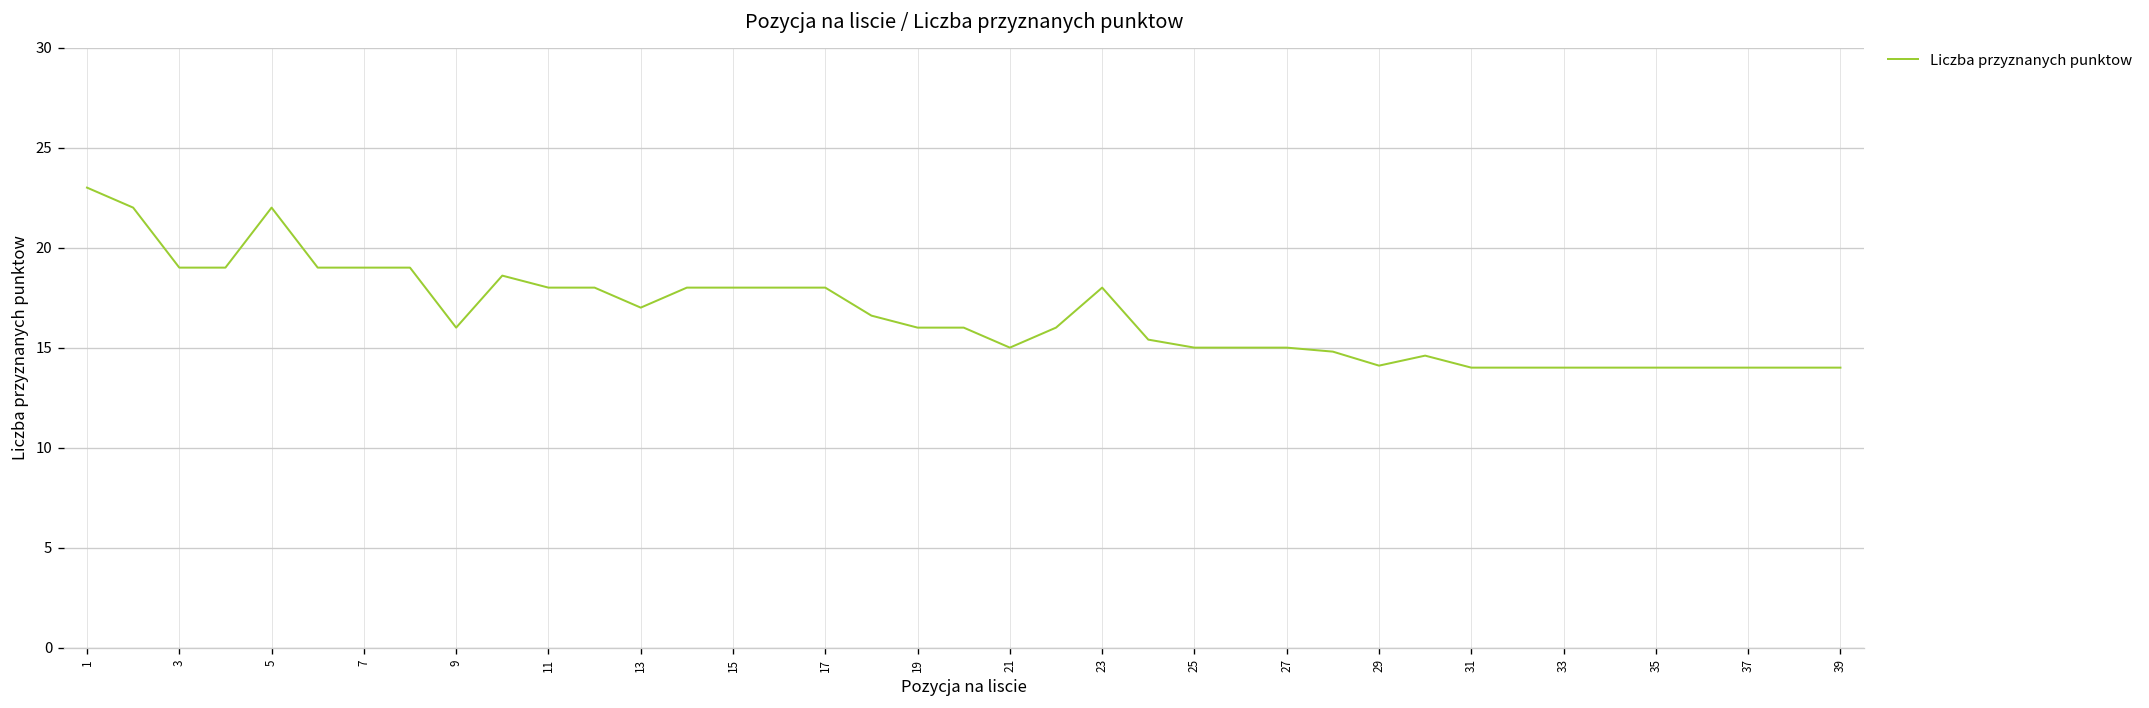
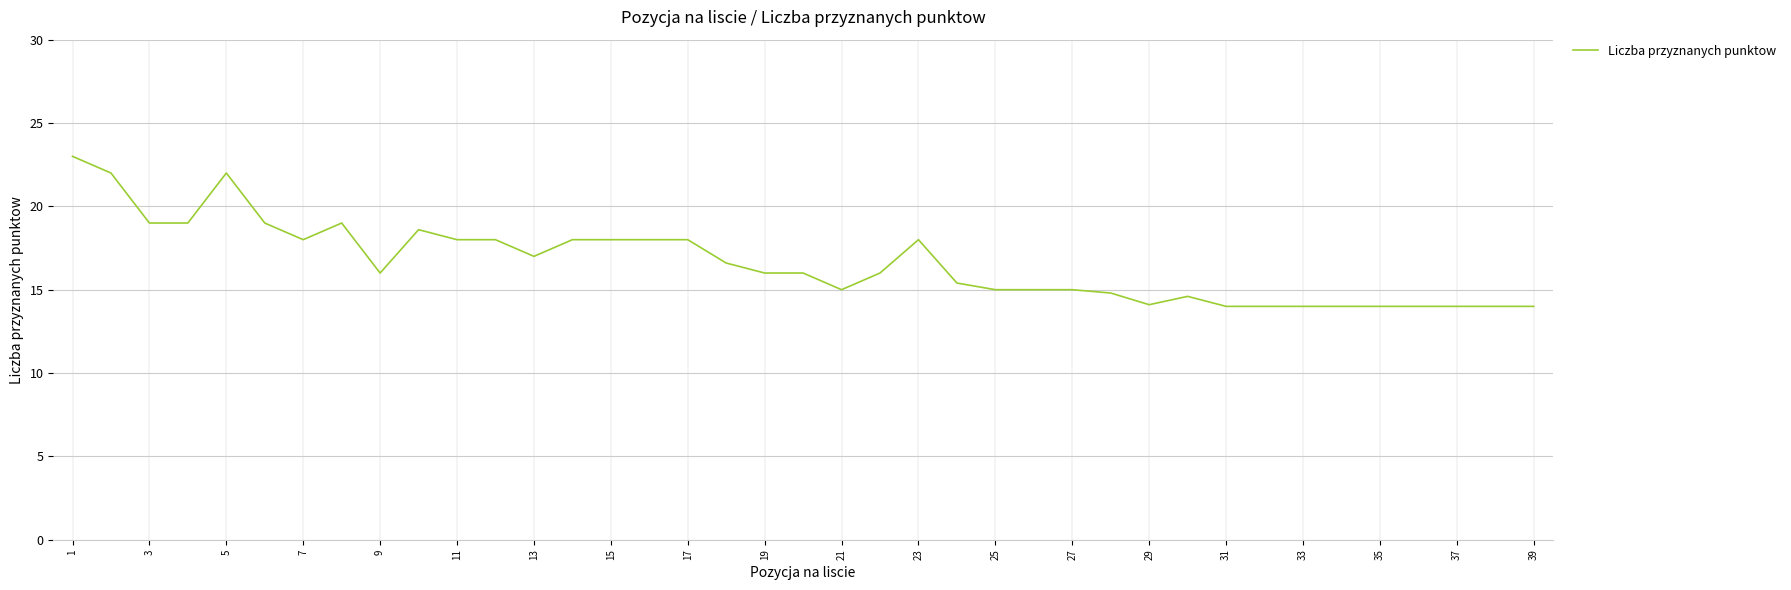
7: 19 -> 18
